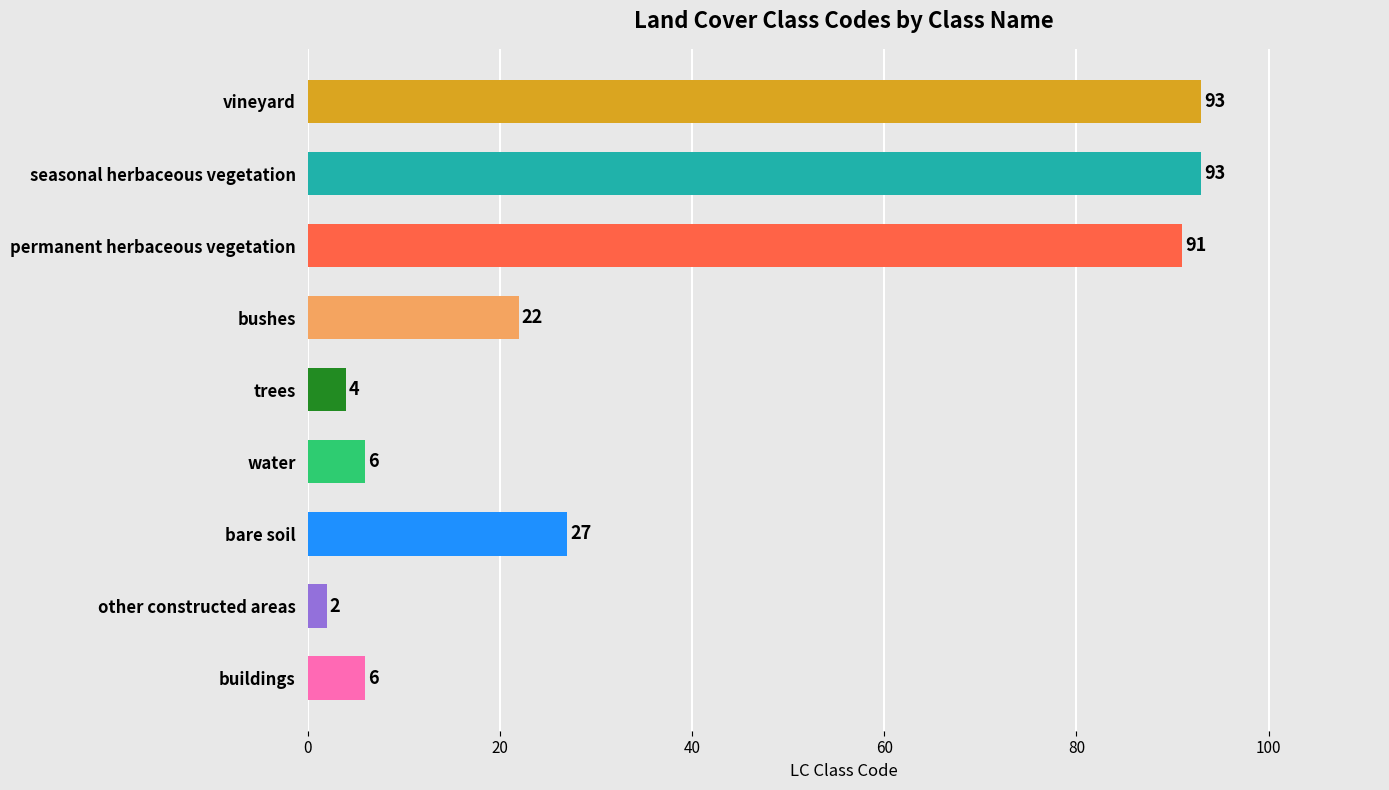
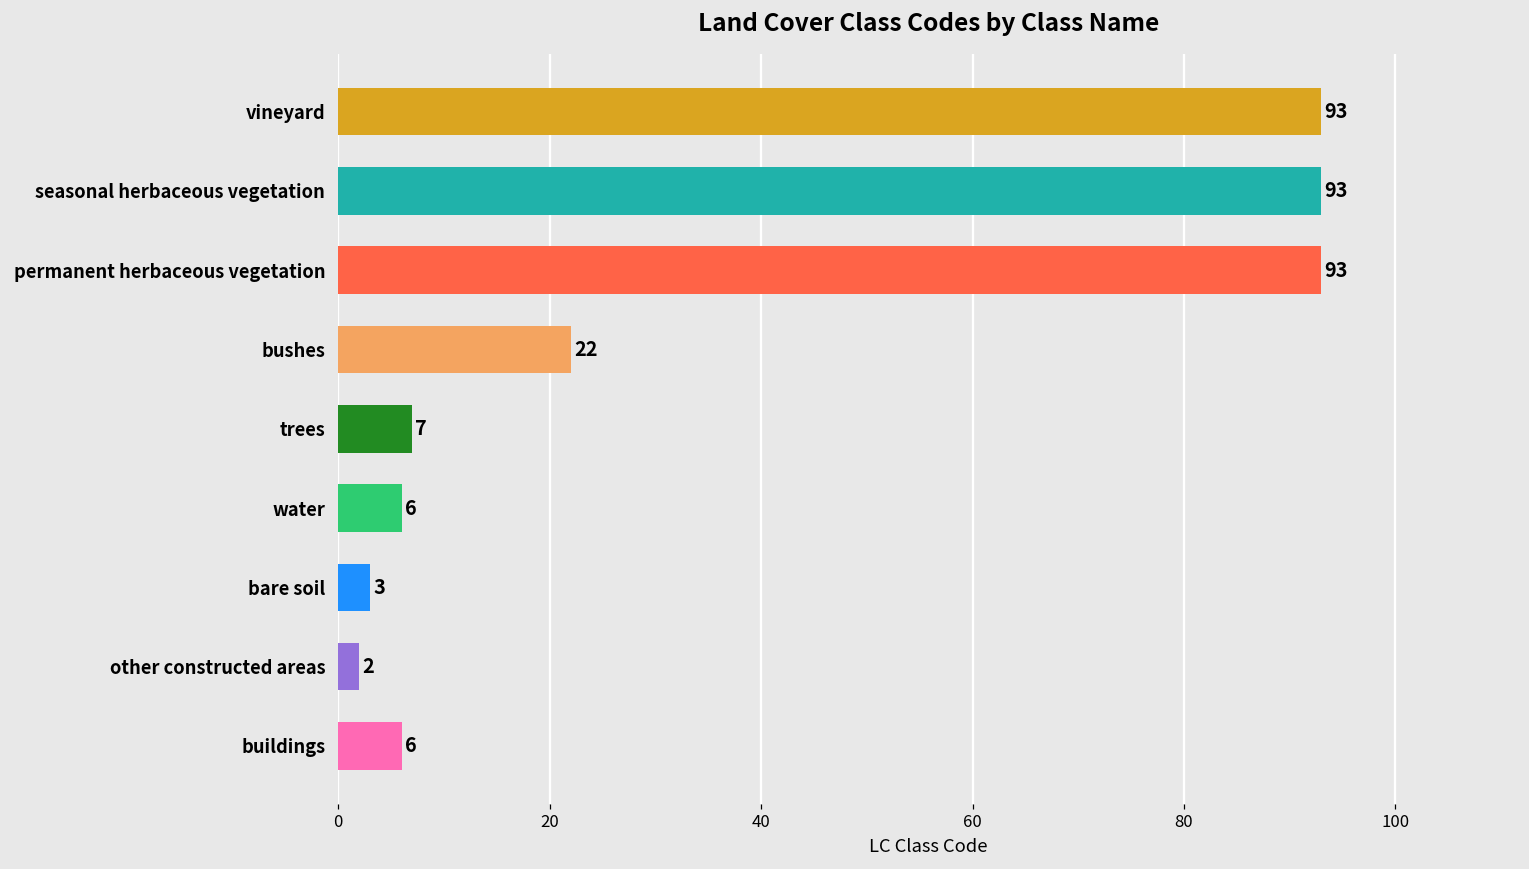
permanent herbaceous vegetation: 91 -> 93
trees: 4 -> 7
bare soil: 27 -> 3
